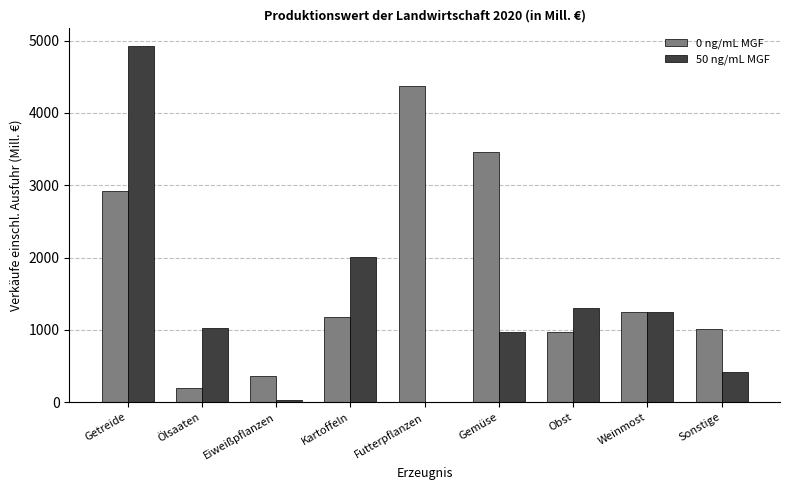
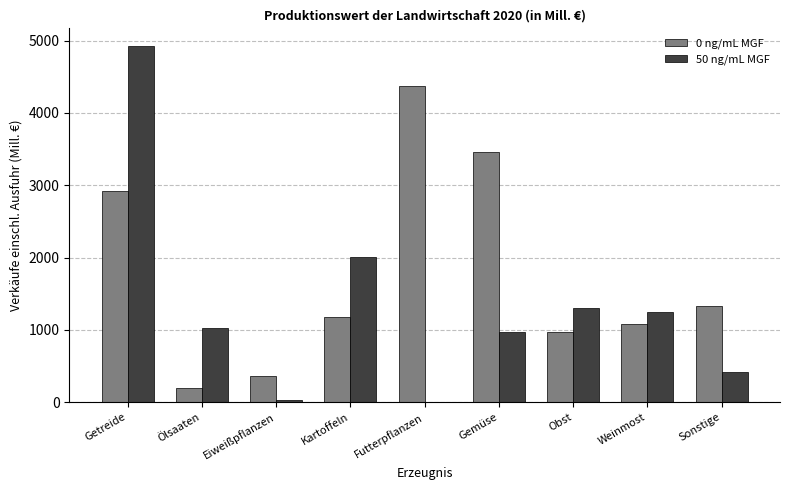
0 ng/mL MGF, Weinmost: 1300 -> 1100
0 ng/mL MGF, Sonstige: 1000 -> 1300
